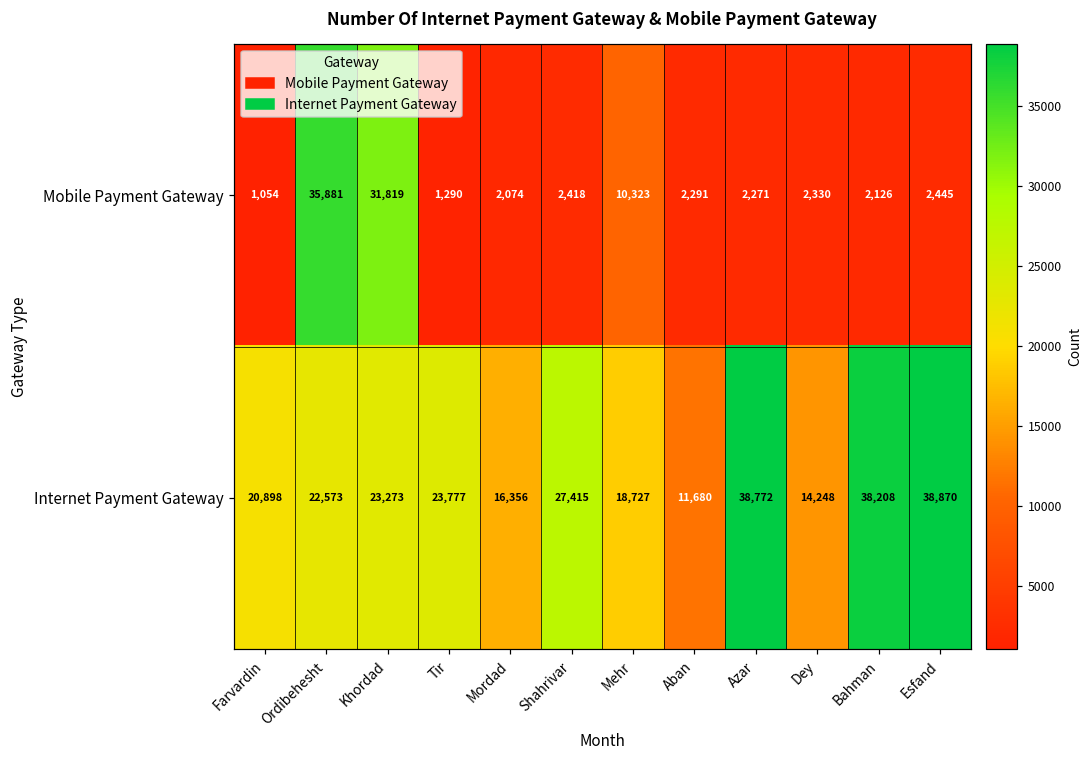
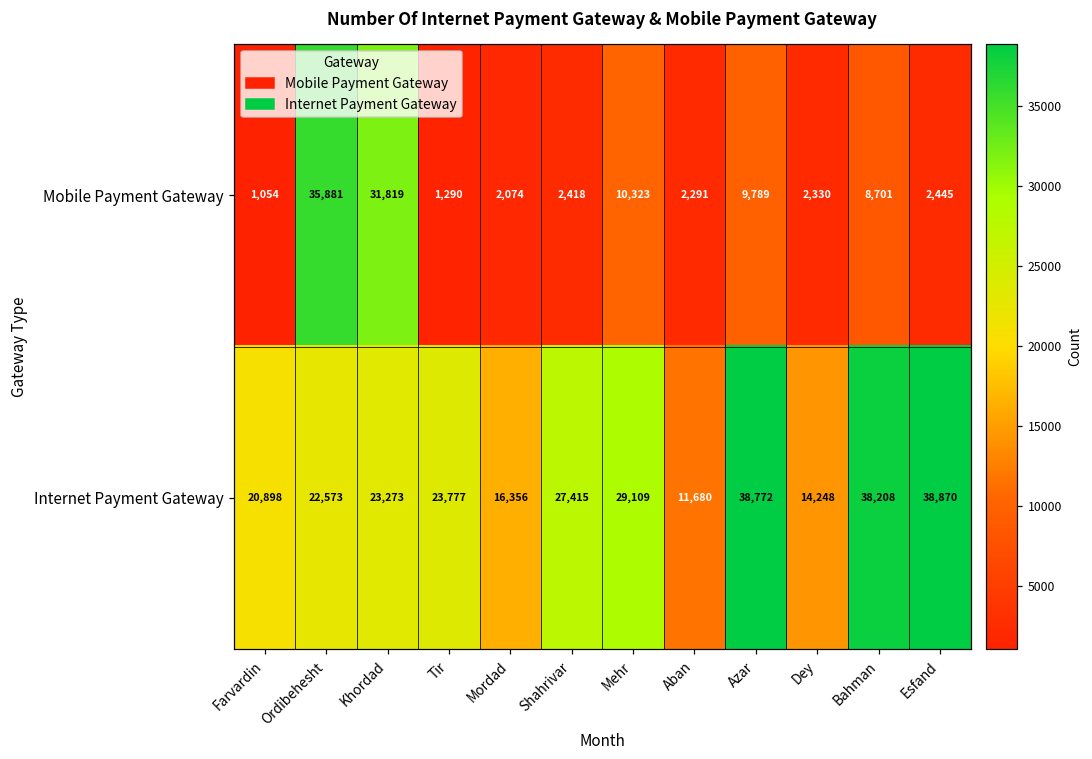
Mobile Payment Gateway, Azar: 2,271 -> 9,789
Mobile Payment Gateway, Bahman: 2,126 -> 8,701
Internet Payment Gateway, Mehr: 18,727 -> 29,109
